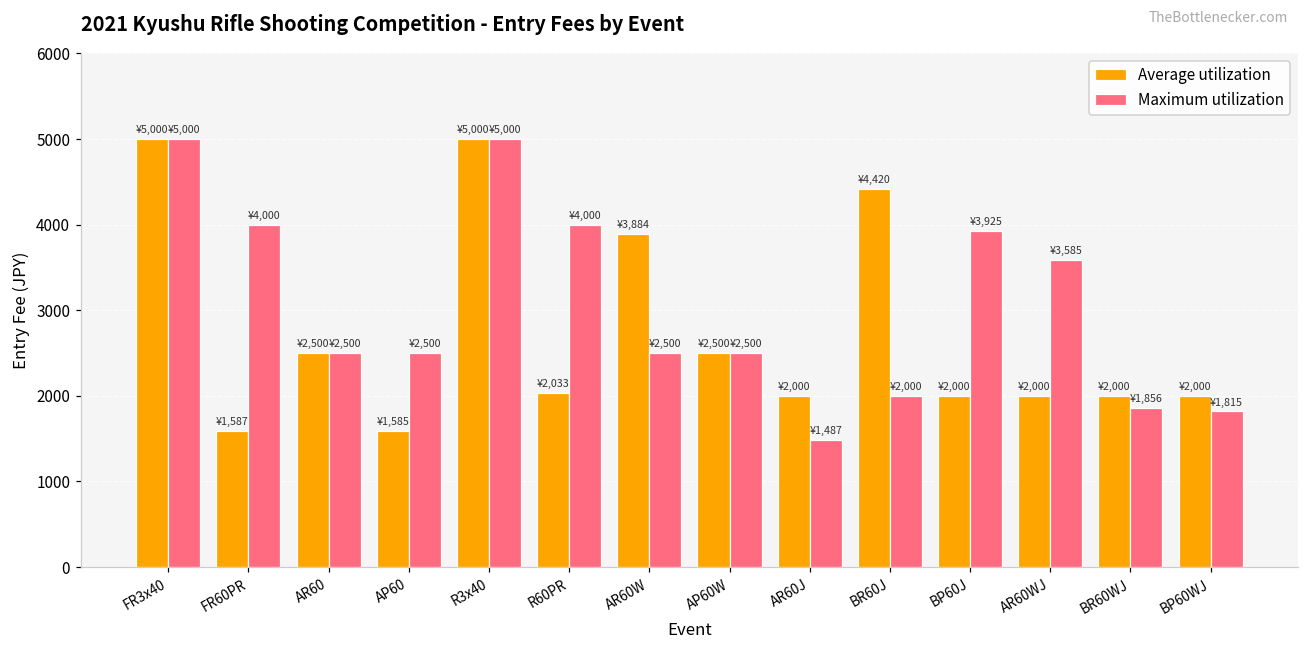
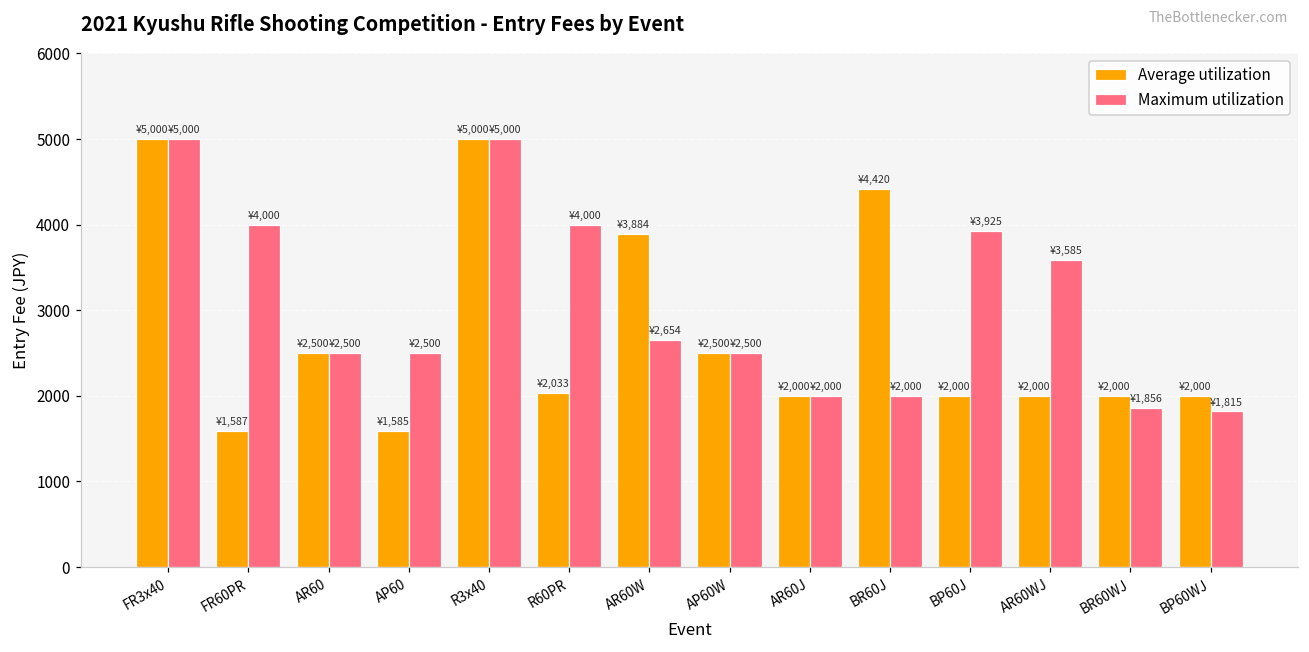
Maximum utilization, AR60W: ¥2,500 -> ¥2,654
Maximum utilization, AR60J: ¥1,487 -> ¥2,000
